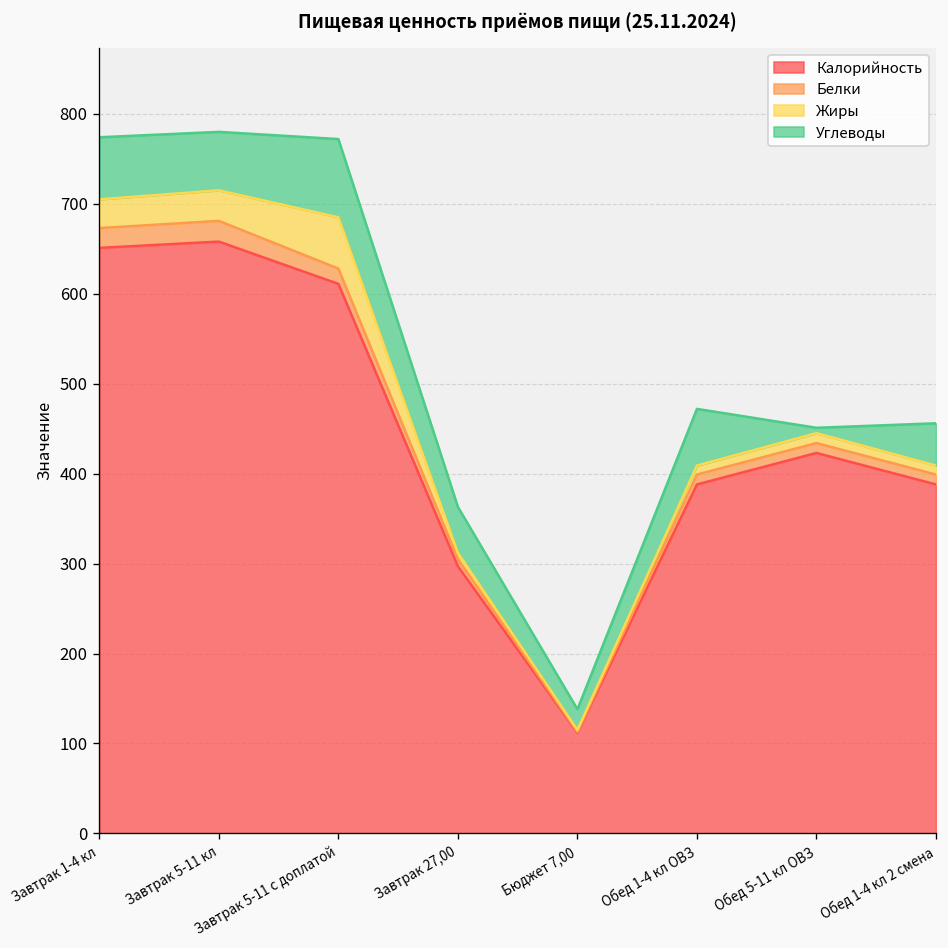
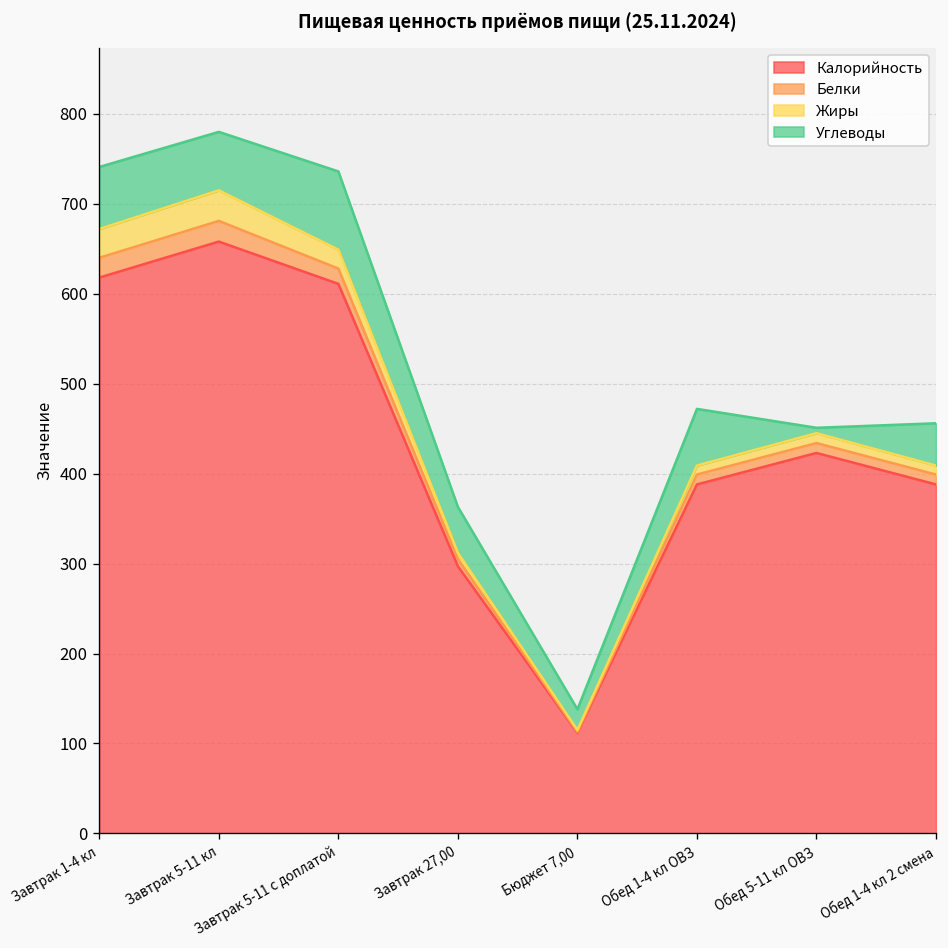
Калорийность, Завтрак 1-4 кл: 650 -> 620
Жиры, Завтрак 5-11 с доплатой: 60 -> 20
